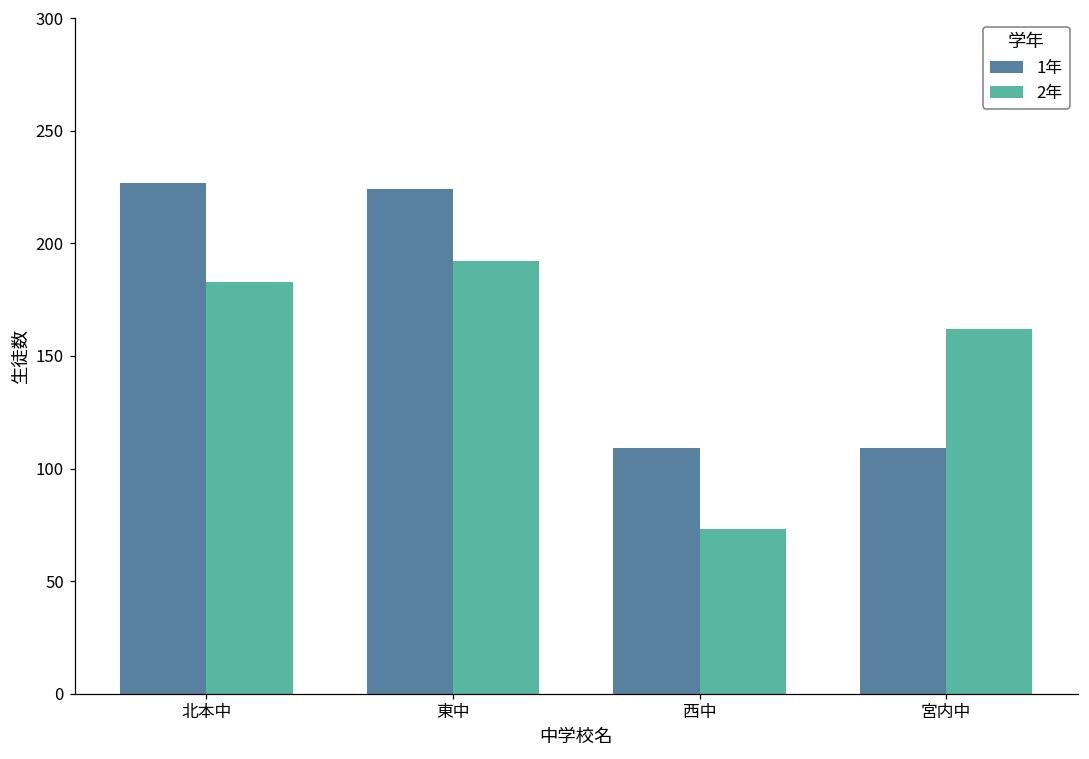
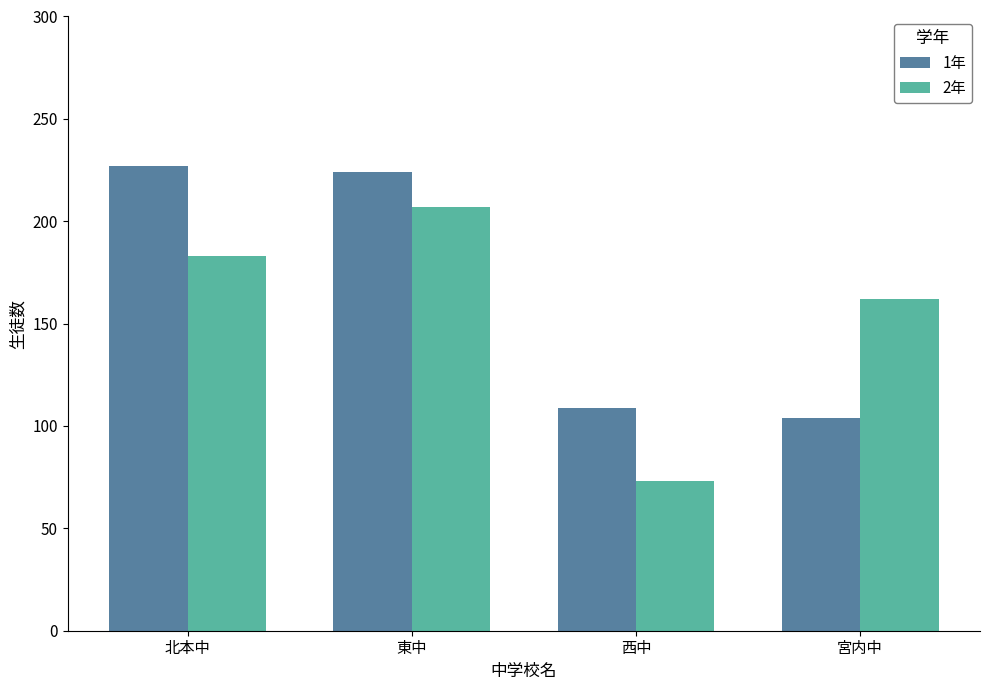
2年, 東中: 192 -> 207
1年, 宮内中: 109 -> 104
